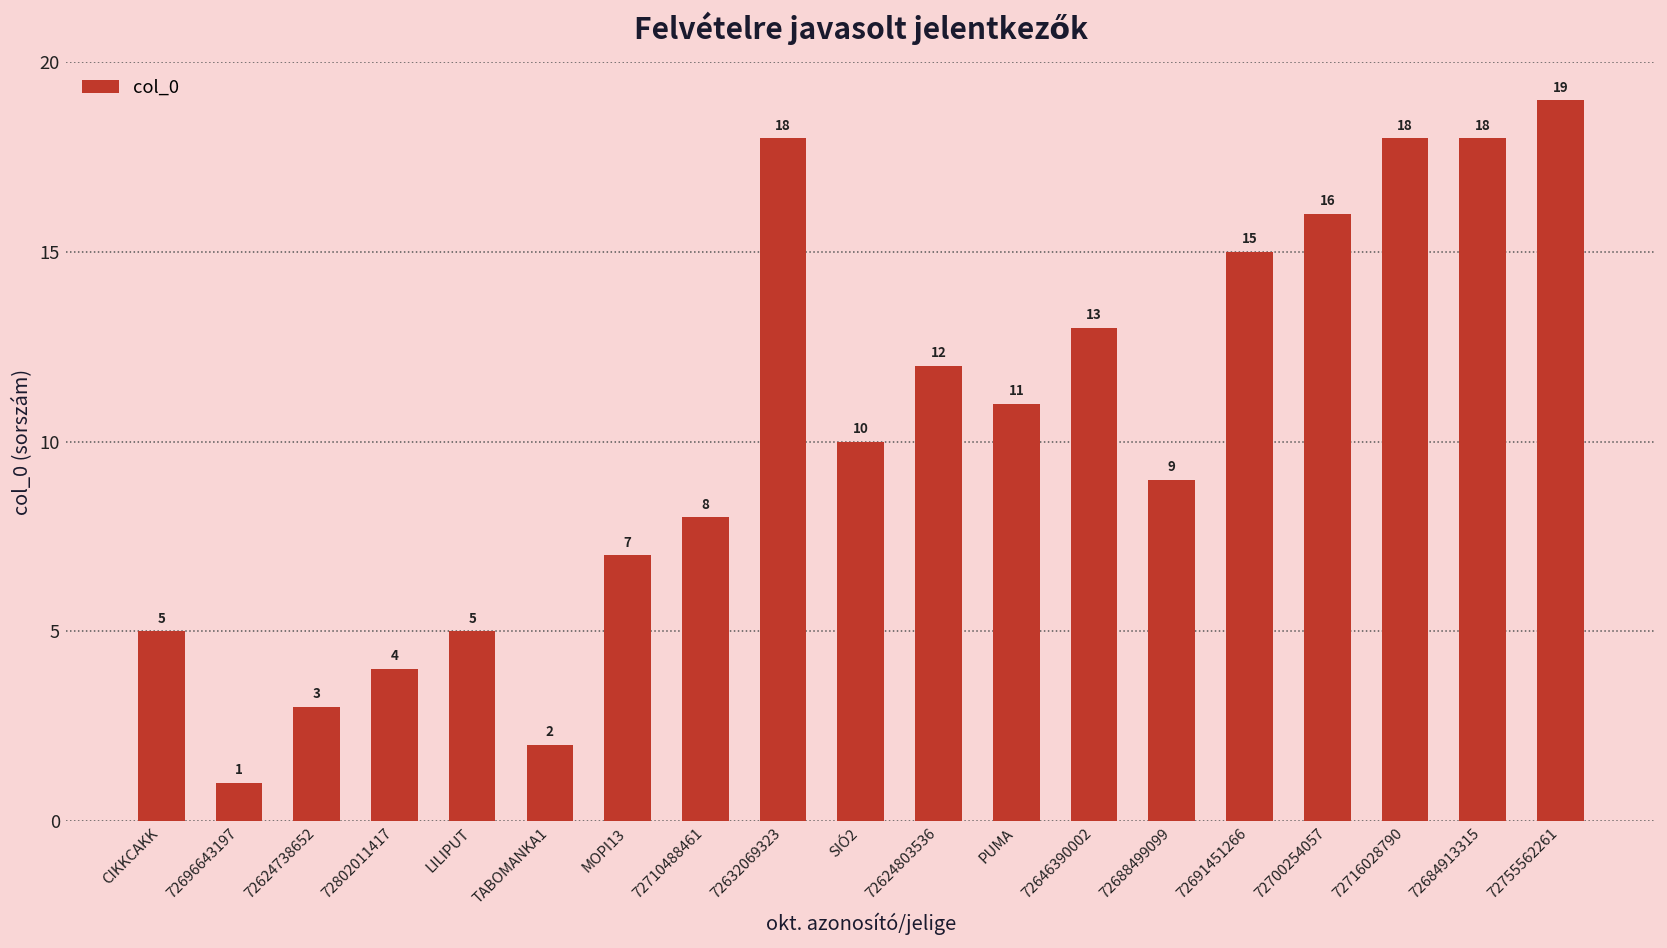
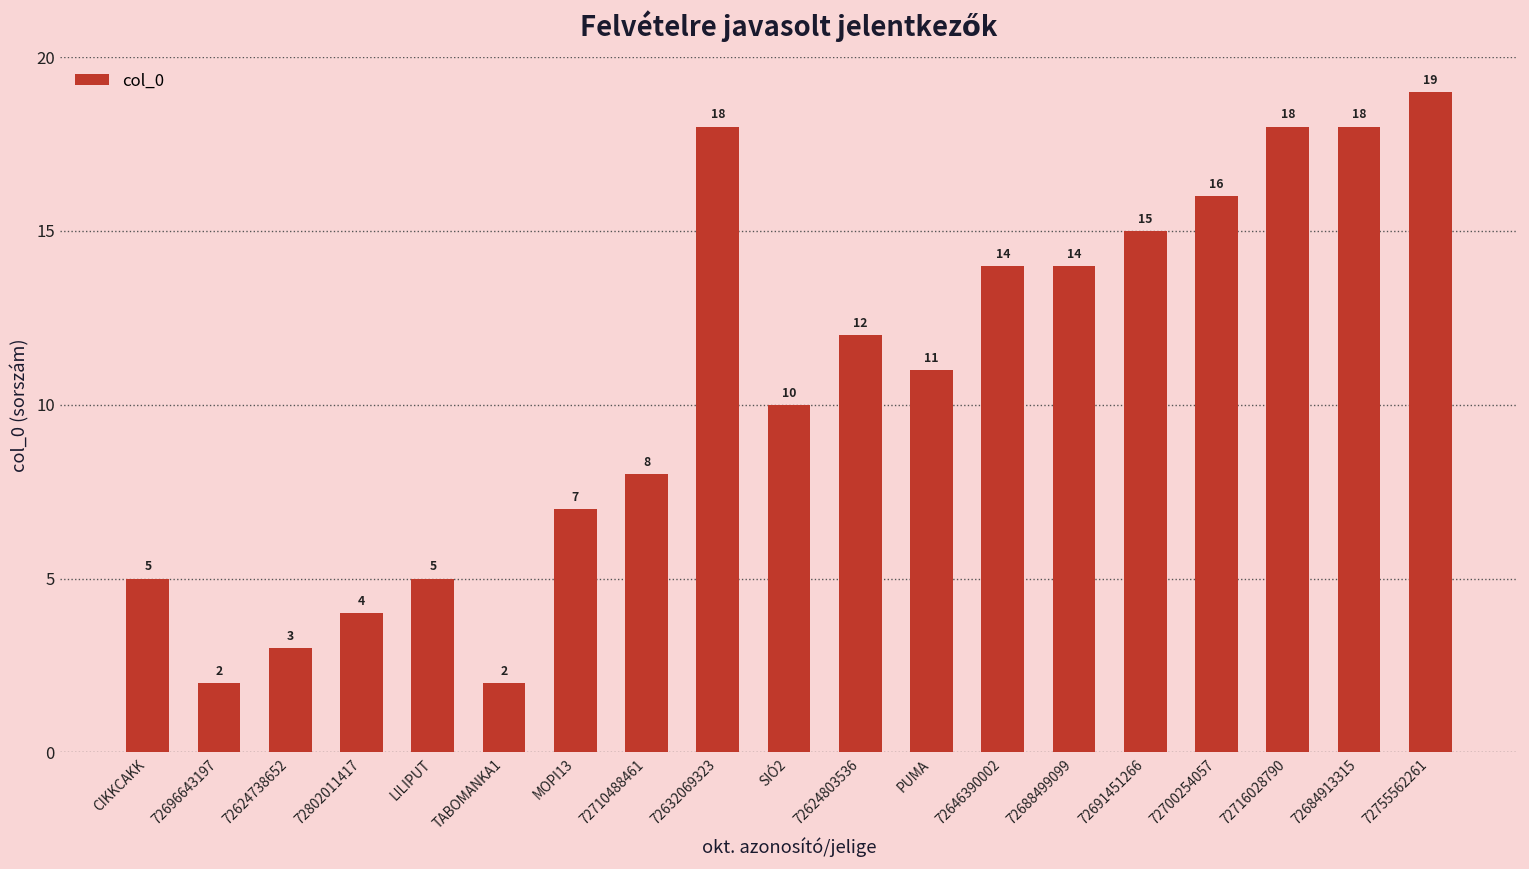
72696643197: 1 -> 2
72646390002: 13 -> 14
72688499099: 9 -> 14
